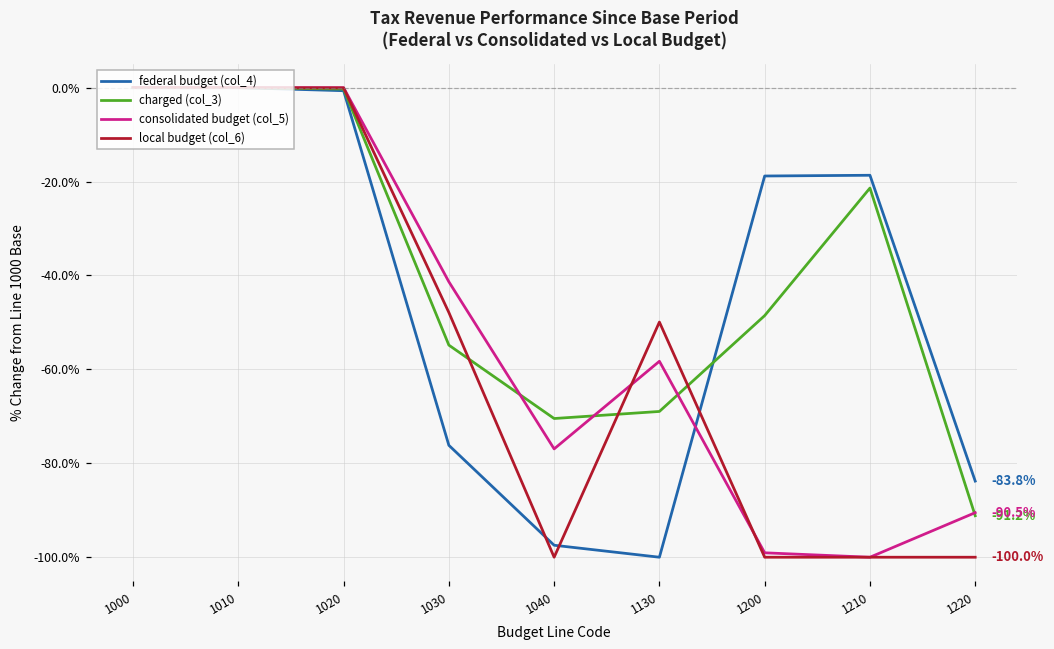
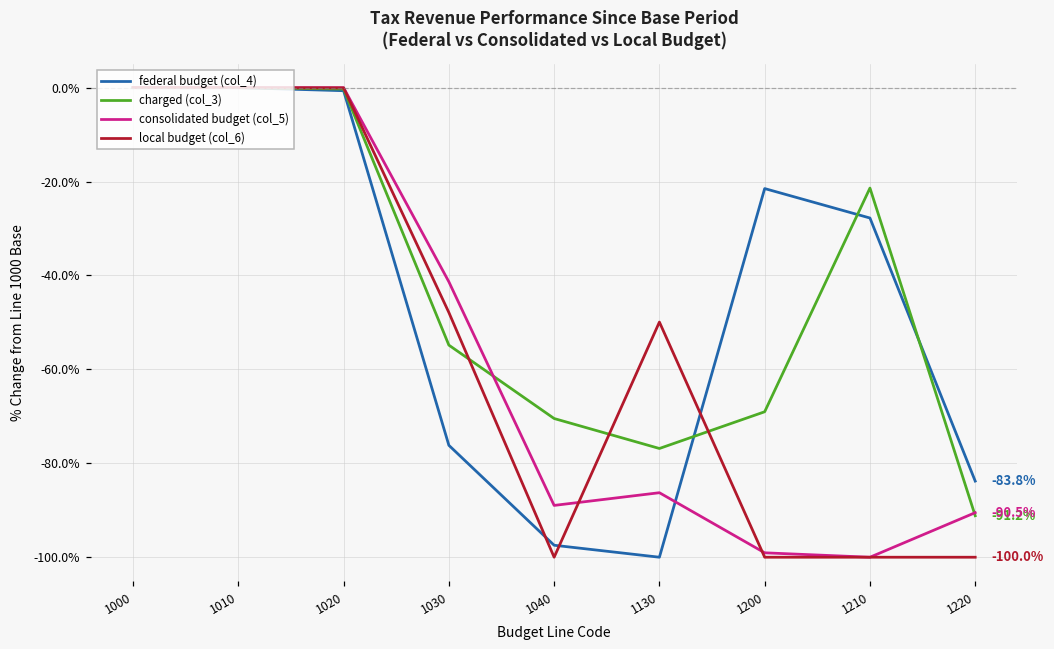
consolidated budget (col_5), 1040: -77% -> -89%
charged (col_3), 1130: -69% -> -77%
consolidated budget (col_5), 1130: -58% -> -86%
federal budget (col_4), 1200: -19% -> -21%
charged (col_3), 1200: -49% -> -69%
federal budget (col_4), 1210: -19% -> -28%
